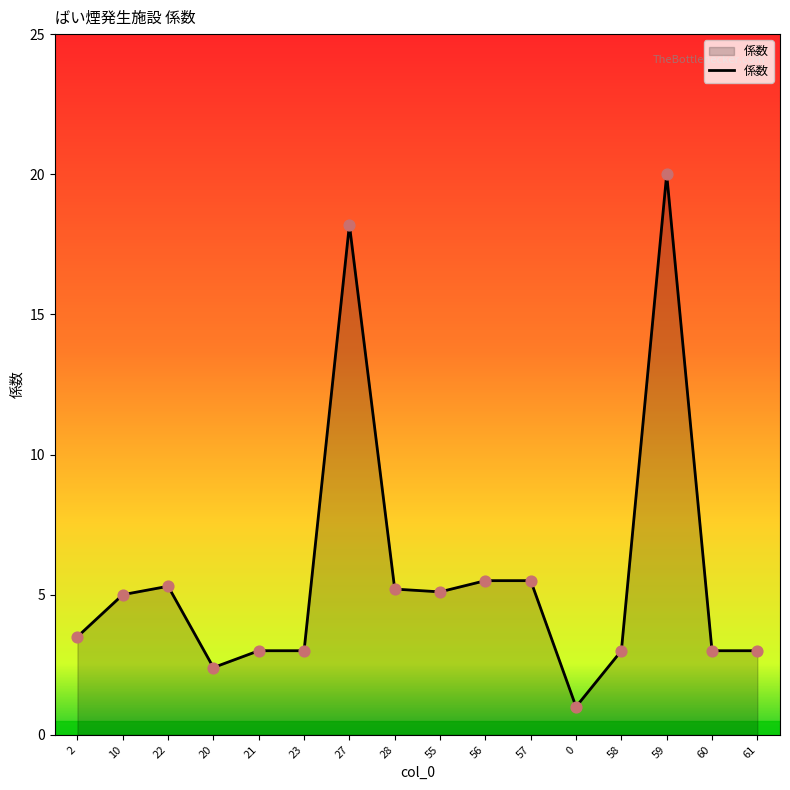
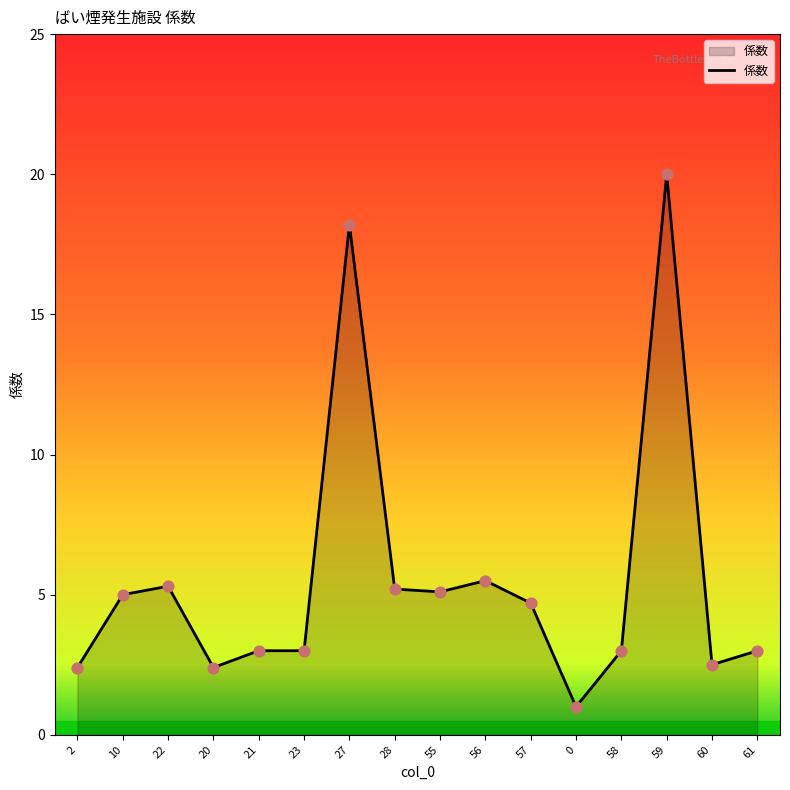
2: 3.5 -> 2.4
57: 5.5 -> 4.7
60: 3.0 -> 2.5
